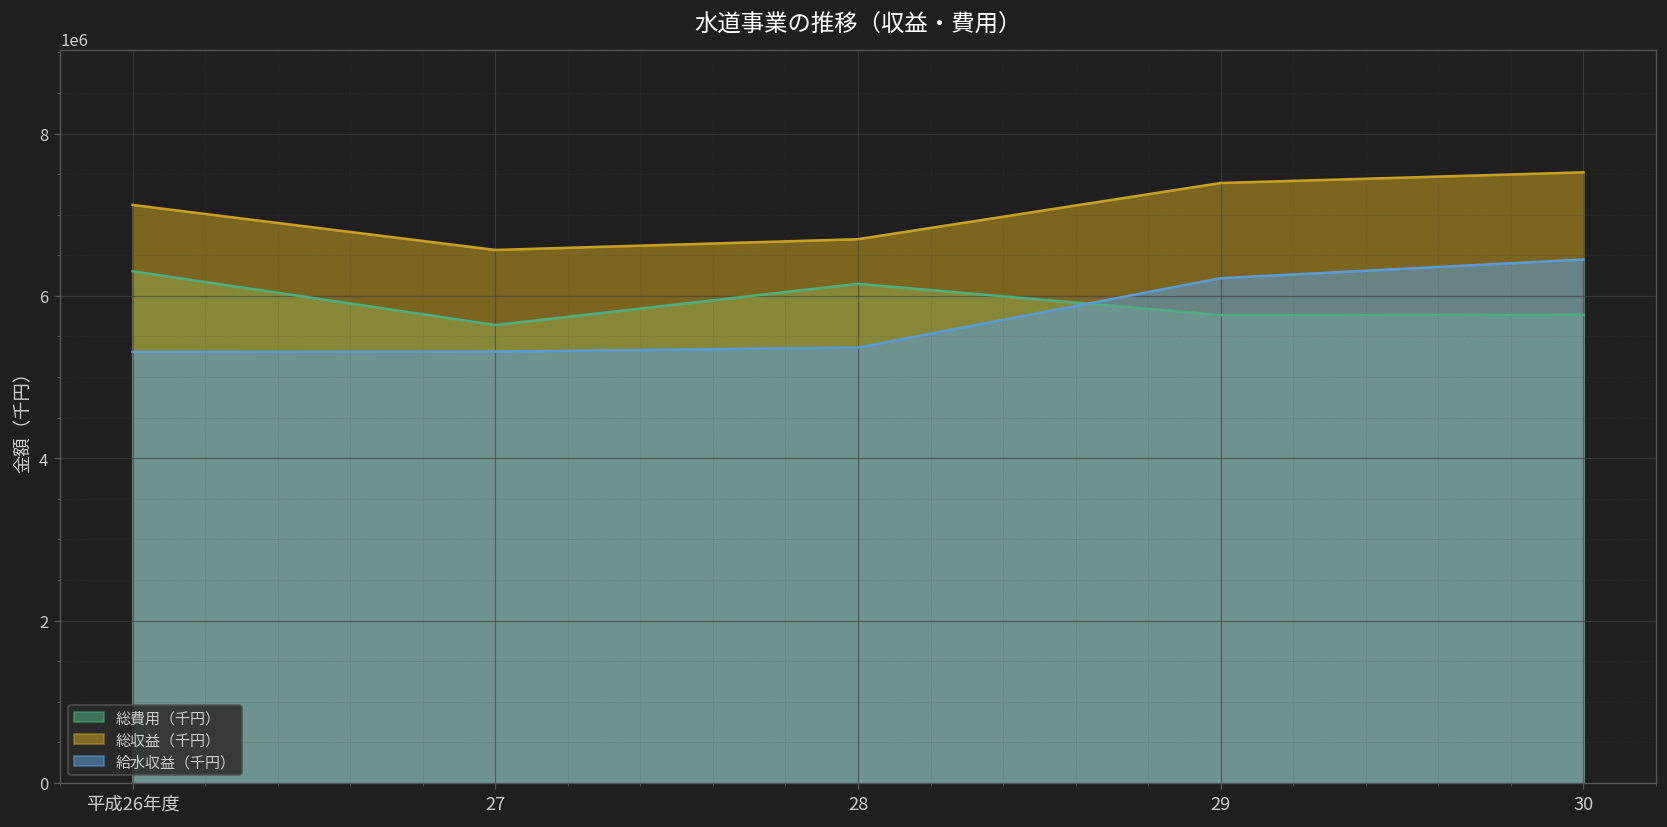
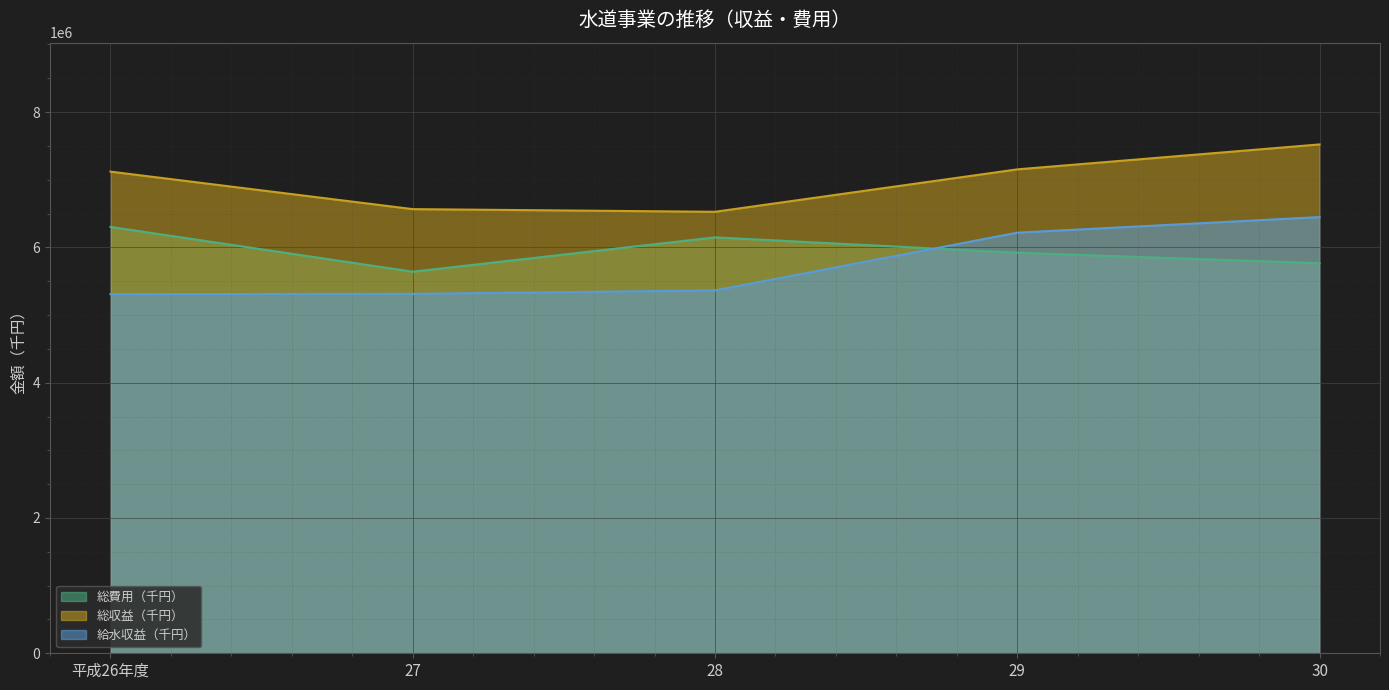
総収益（千円）, 28: 6700000 -> 6500000
総費用（千円）, 29: 5800000 -> 5900000
総収益（千円）, 29: 7400000 -> 7200000
